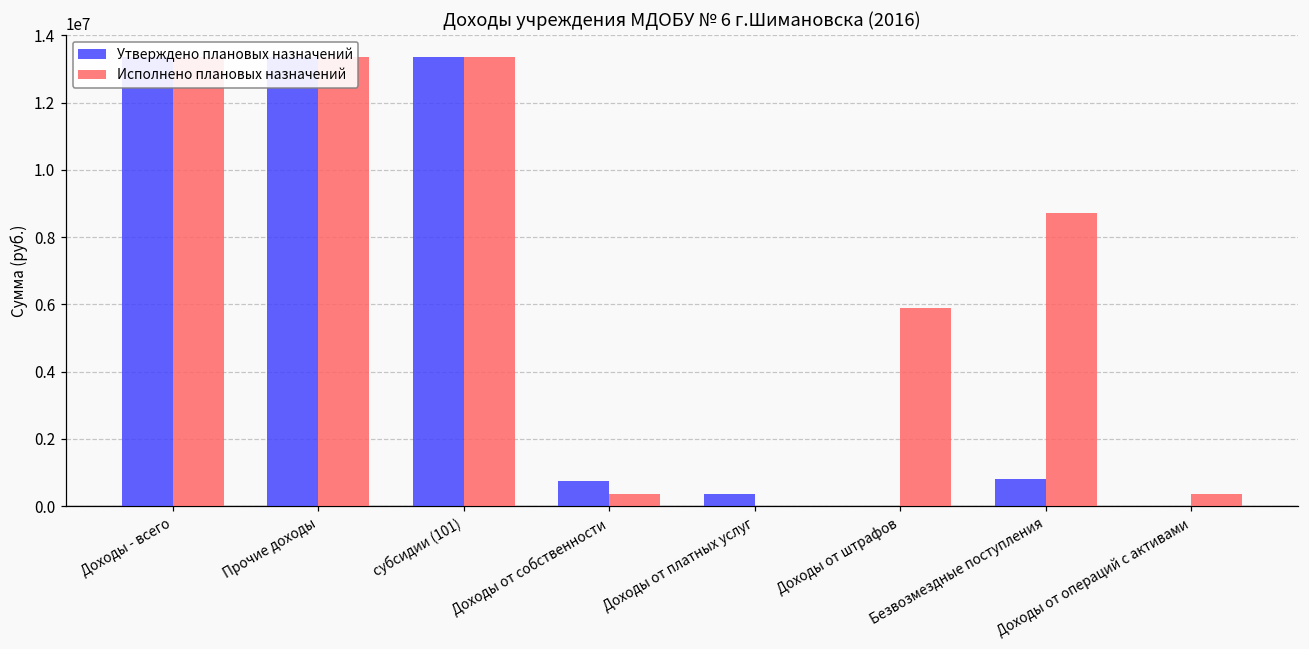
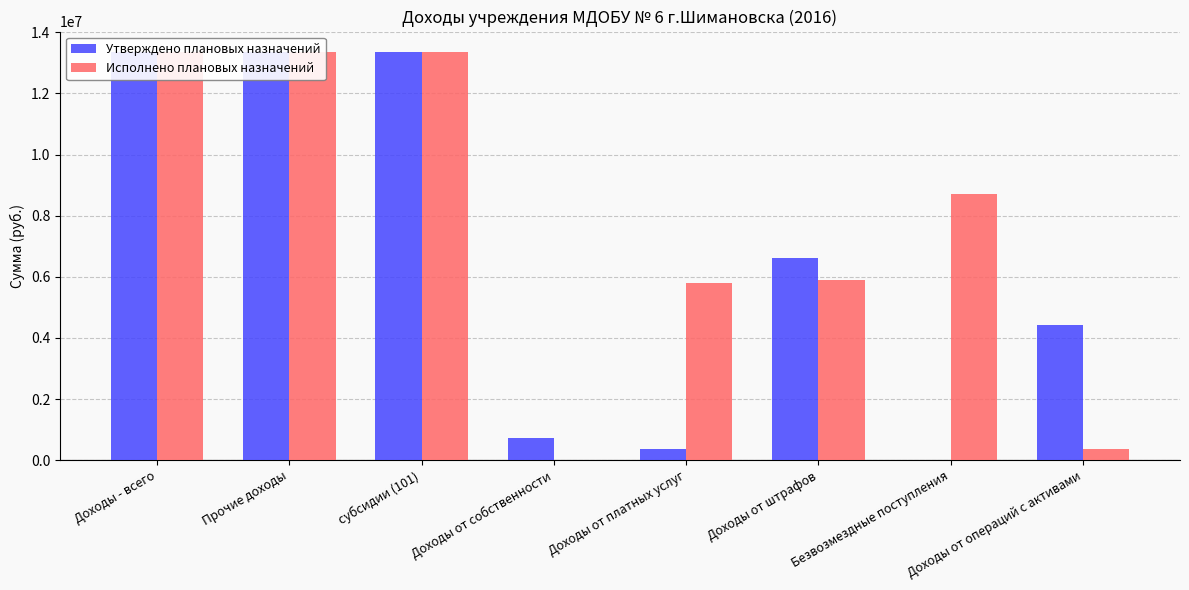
Исполнено плановых назначений, Доходы от собственности: 400000 -> 0
Исполнено плановых назначений, Доходы от платных услуг: 0 -> 5800000
Утверждено плановых назначений, Доходы от штрафов: 0 -> 6600000
Утверждено плановых назначений, Безвозмездные поступления: 800000 -> 0
Утверждено плановых назначений, Доходы от операций с активами: 0 -> 4400000
